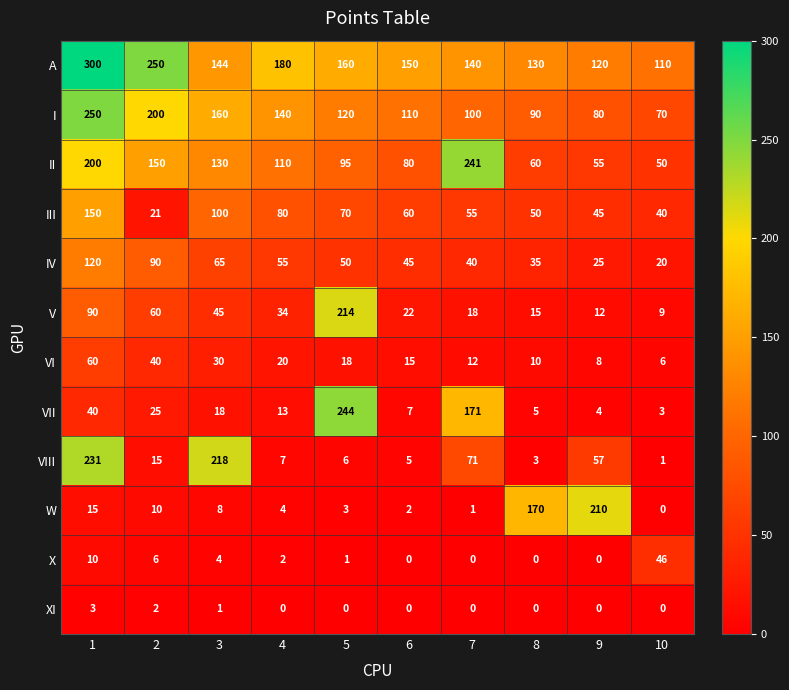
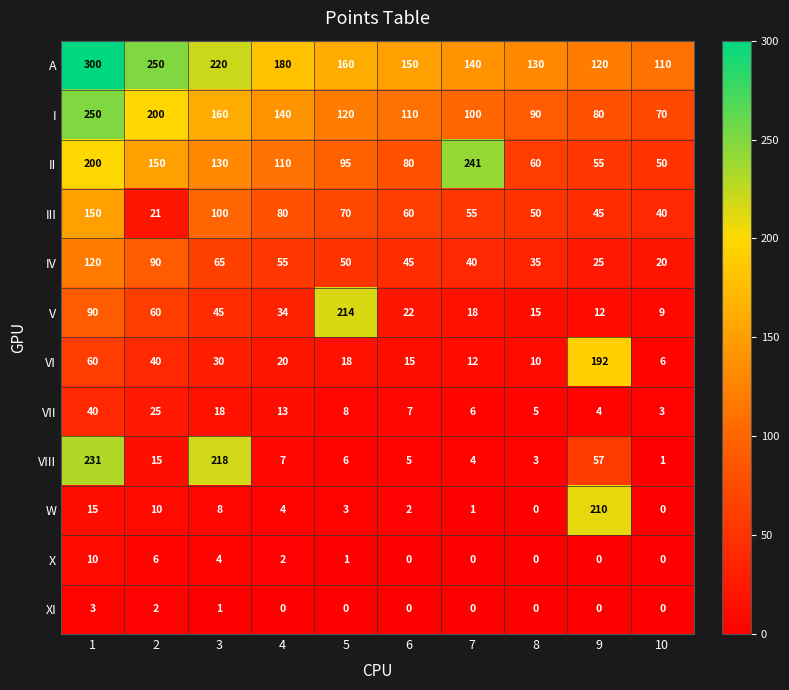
A, 3: 144 -> 220
VI, 9: 8 -> 192
VII, 5: 244 -> 8
VII, 7: 171 -> 6
VIII, 7: 71 -> 4
W, 8: 170 -> 0
X, 10: 46 -> 0
